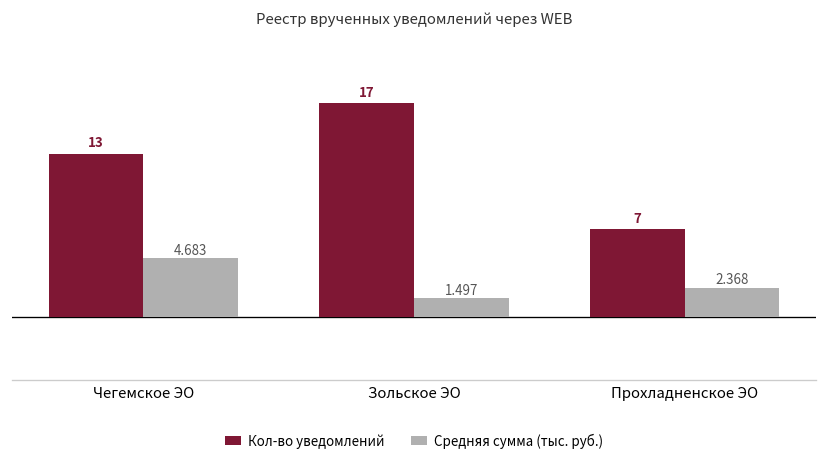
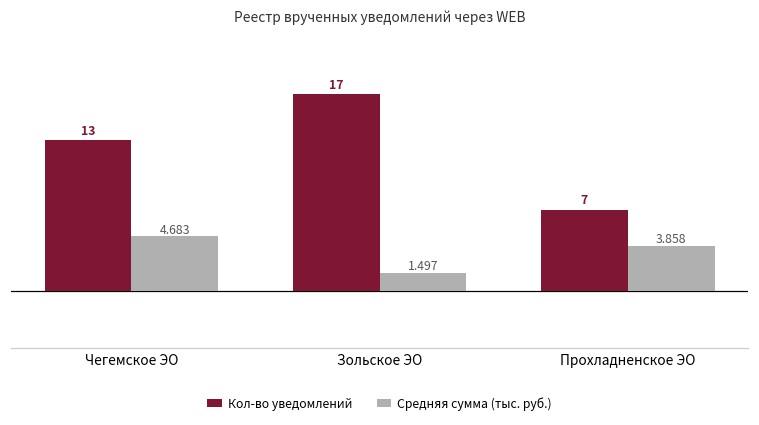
Средняя сумма (тыс. руб.), Прохладненское ЭО: 2.368 -> 3.858
